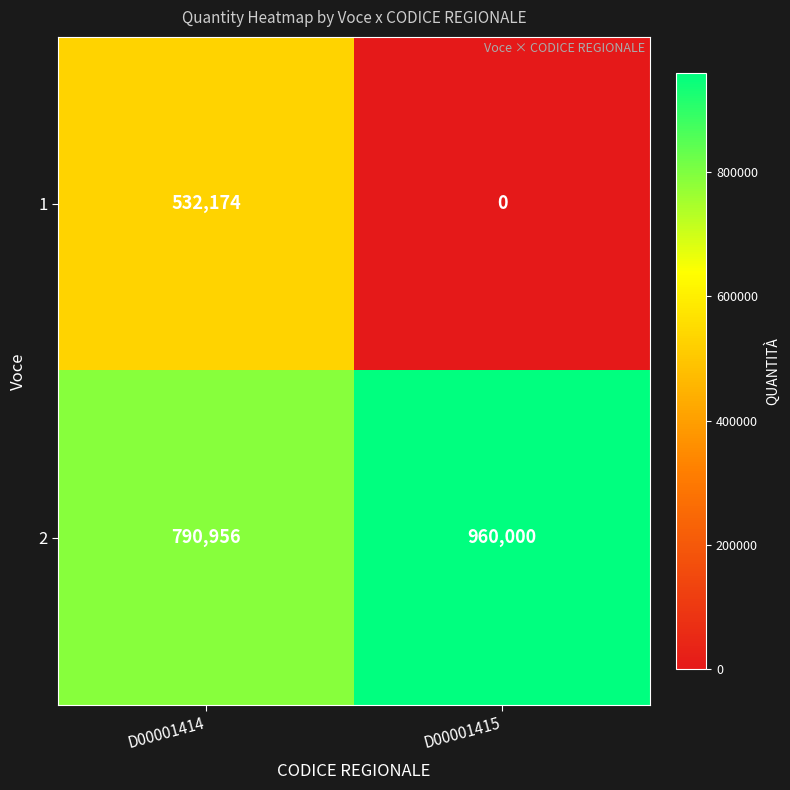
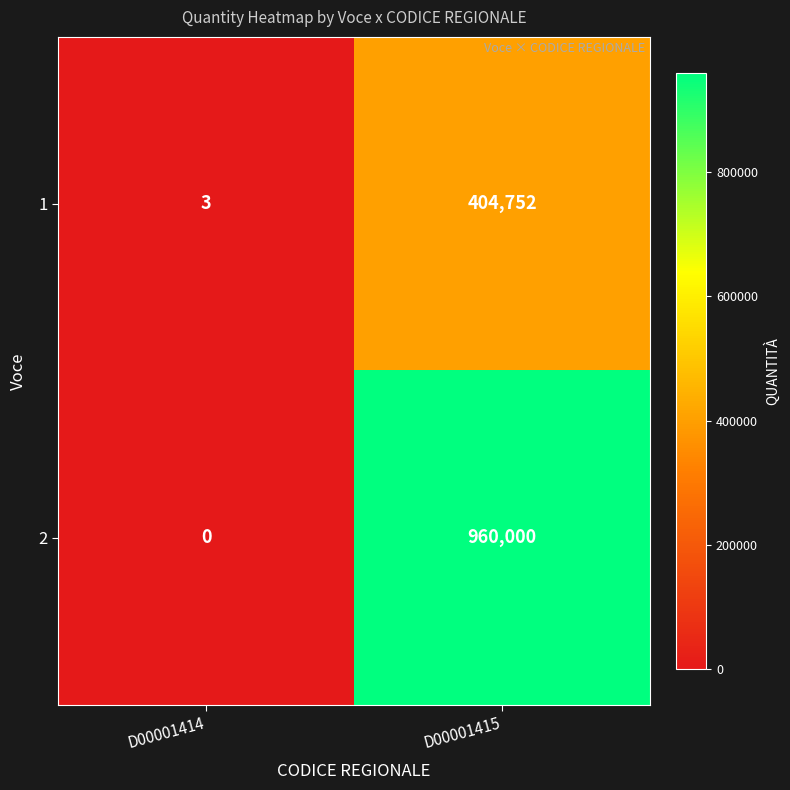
1, D00001414: 532,174 -> 3
1, D00001415: 0 -> 404,752
2, D00001414: 790,956 -> 0
